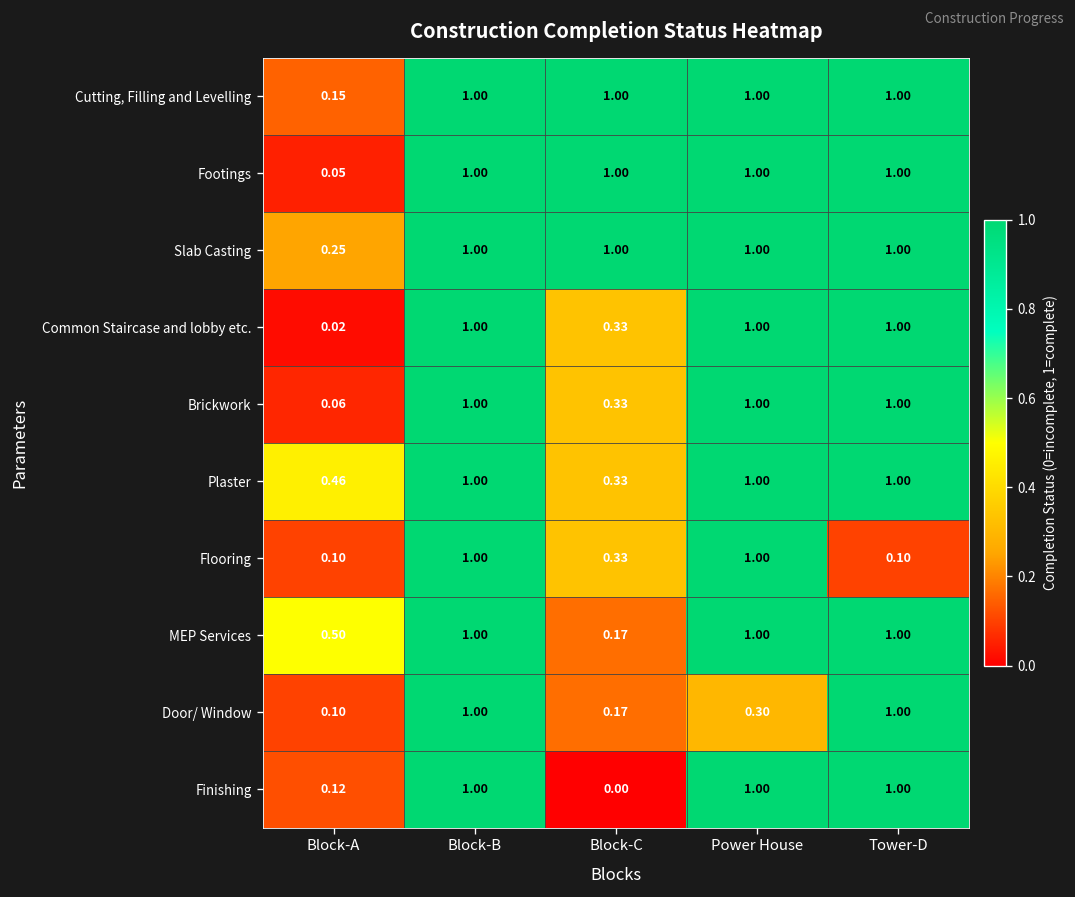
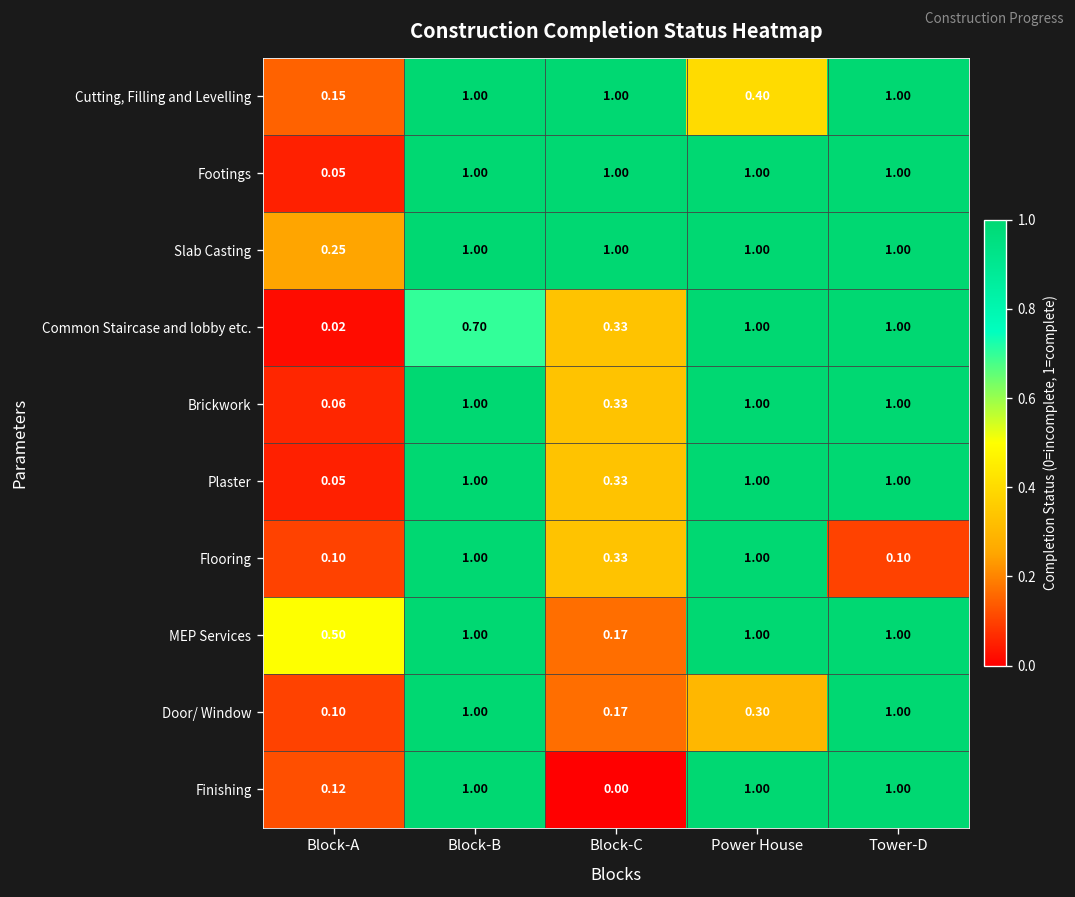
Cutting, Filling and Levelling, Power House: 1.00 -> 0.40
Common Staircase and lobby etc., Block-B: 1.00 -> 0.70
Plaster, Block-A: 0.46 -> 0.05
